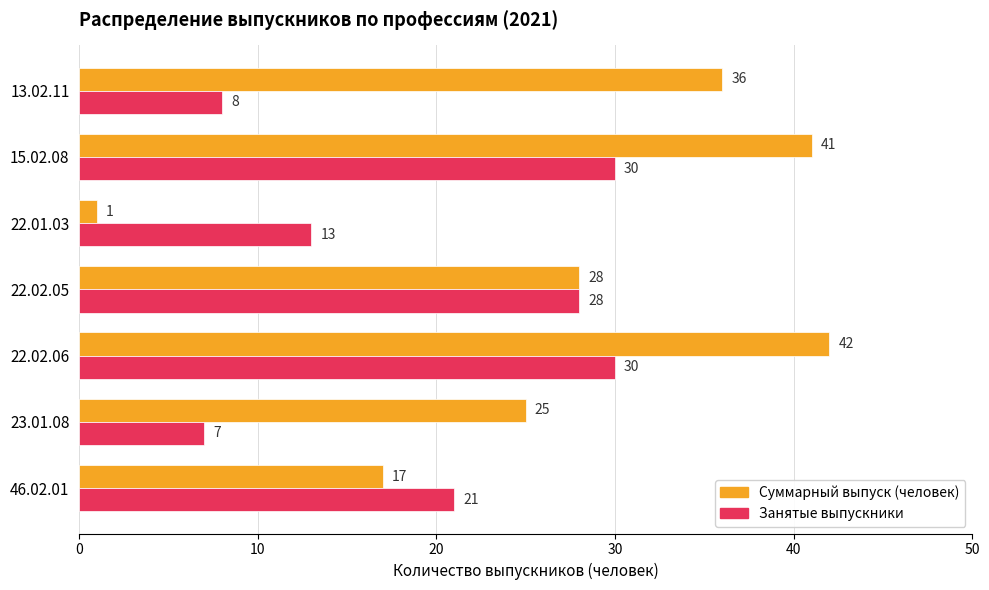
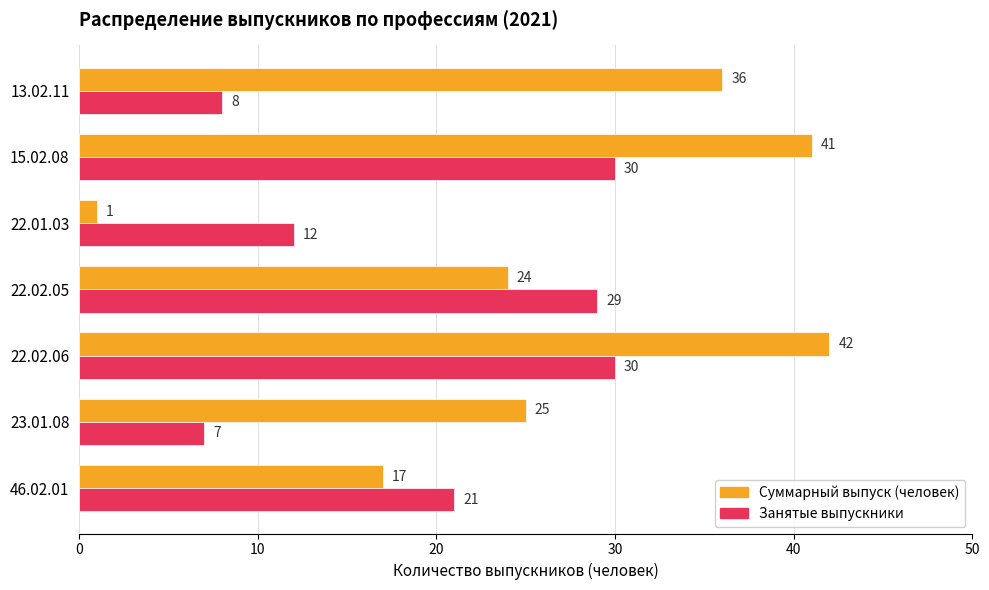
Занятые выпускники, 22.01.03: 13 -> 12
Суммарный выпуск (человек), 22.02.05: 28 -> 24
Занятые выпускники, 22.02.05: 28 -> 29
